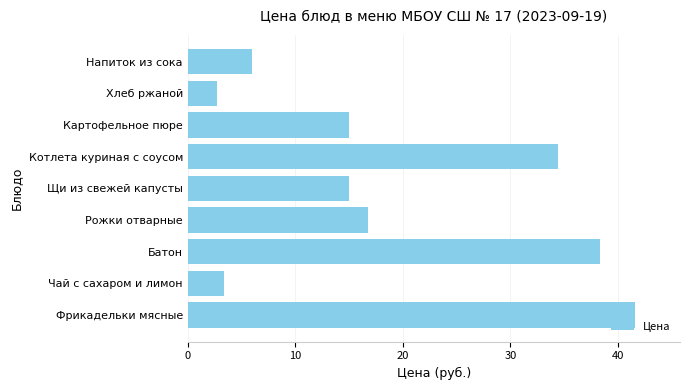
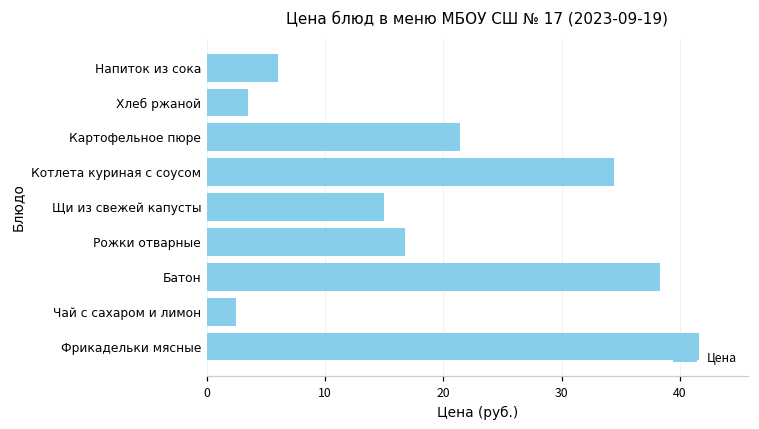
Хлеб ржаной: 2.8 -> 3.5
Картофельное пюре: 15.0 -> 21.4
Чай с сахаром и лимон: 3.4 -> 2.5
